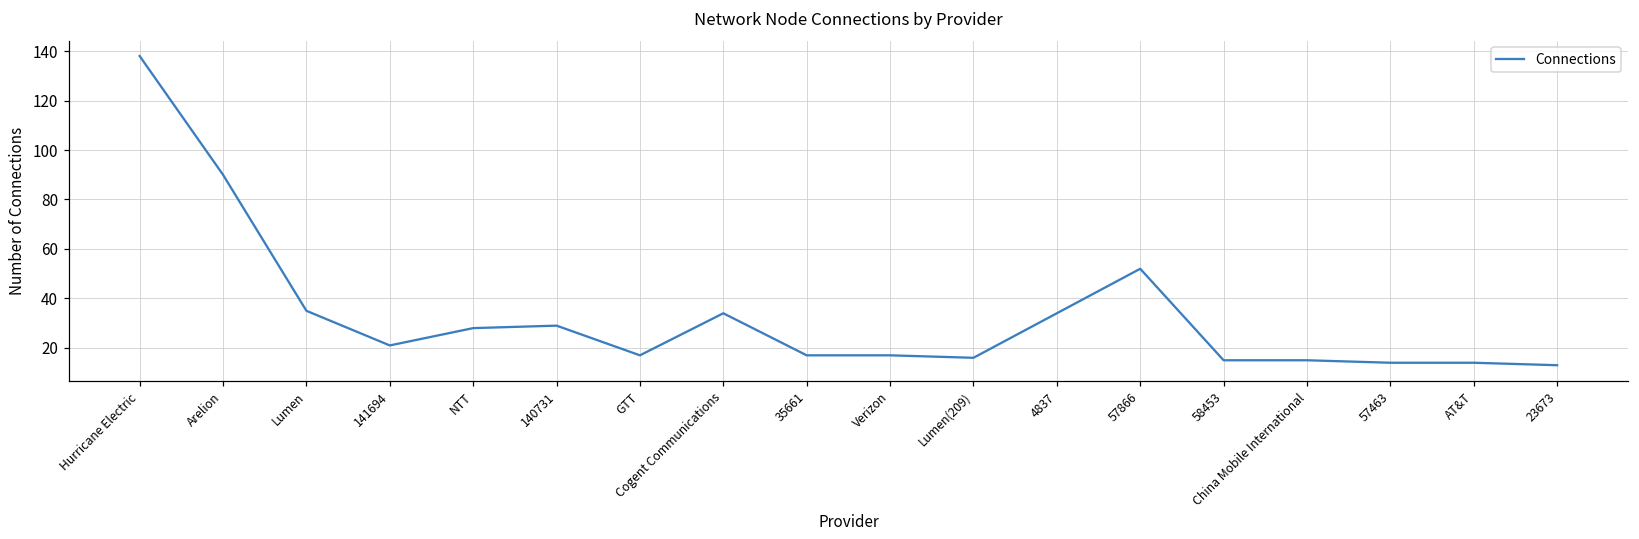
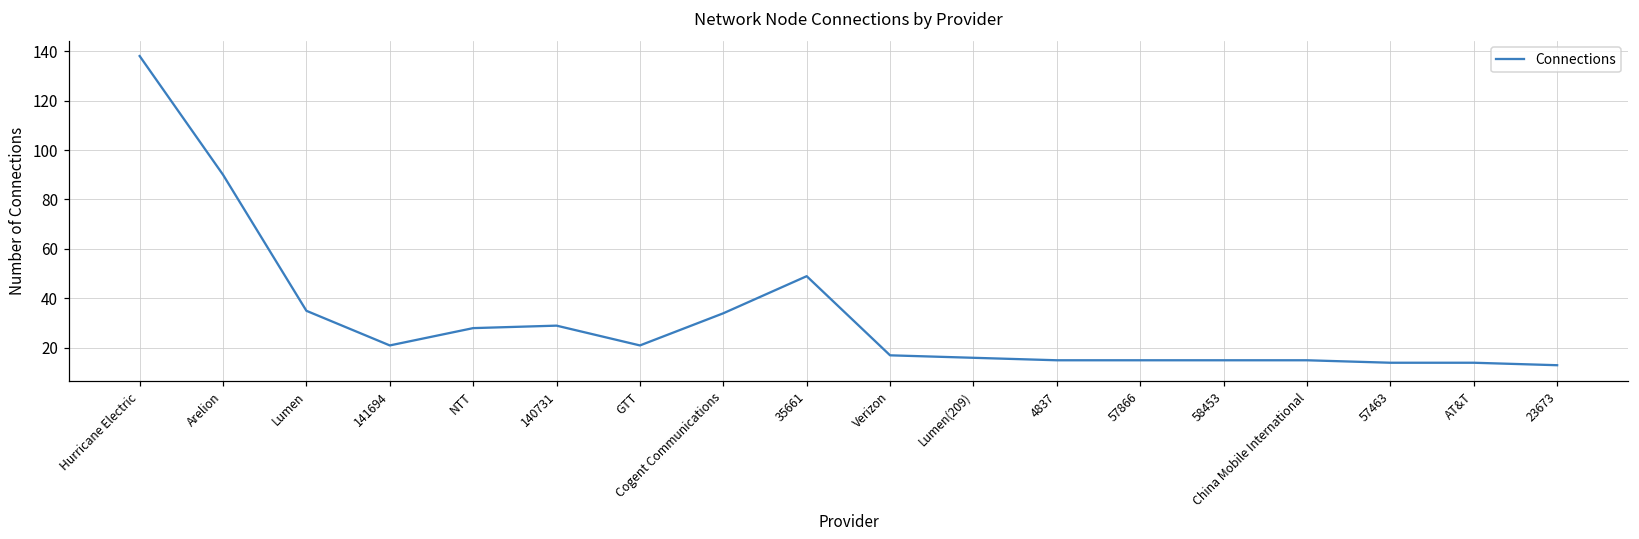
GTT: 17 -> 21
35661: 17 -> 49
4837: 34 -> 15
57866: 52 -> 15
